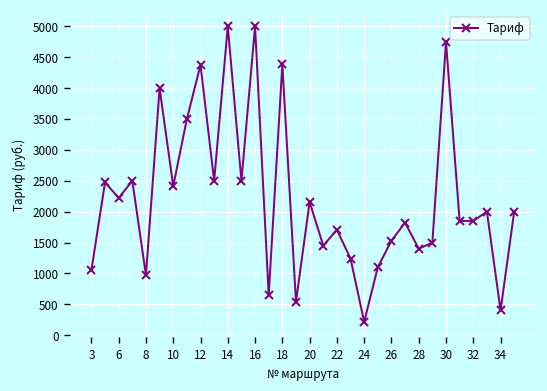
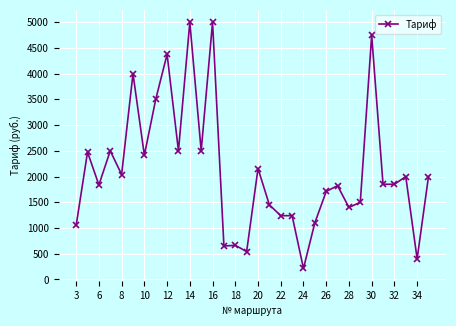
6: 2200 -> 1800
8: 1000 -> 2000
18: 4400 -> 700
22: 1700 -> 1200
26: 1500 -> 1700
